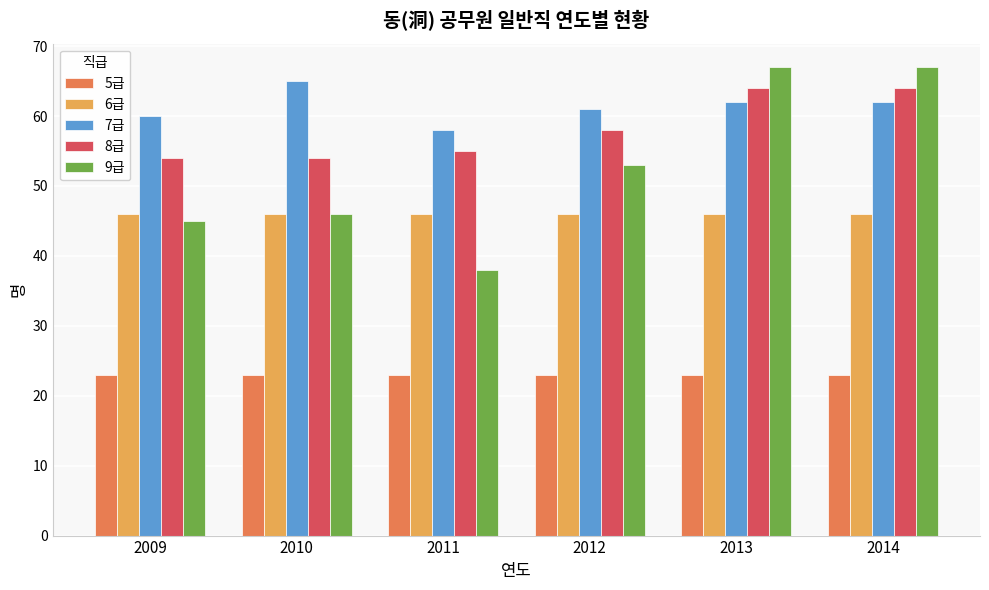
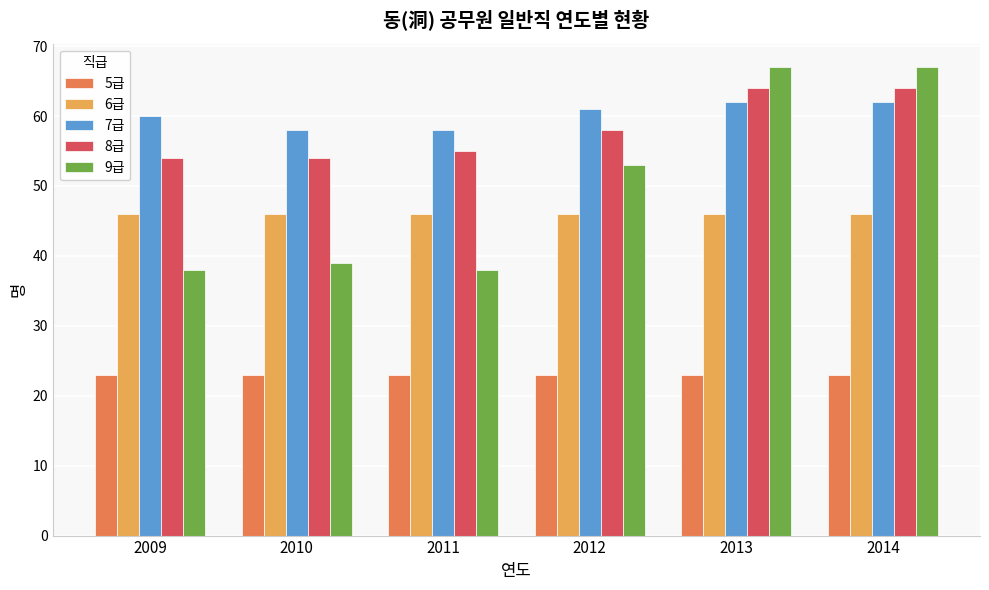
9급, 2009: 45 -> 38
7급, 2010: 65 -> 58
9급, 2010: 46 -> 39
